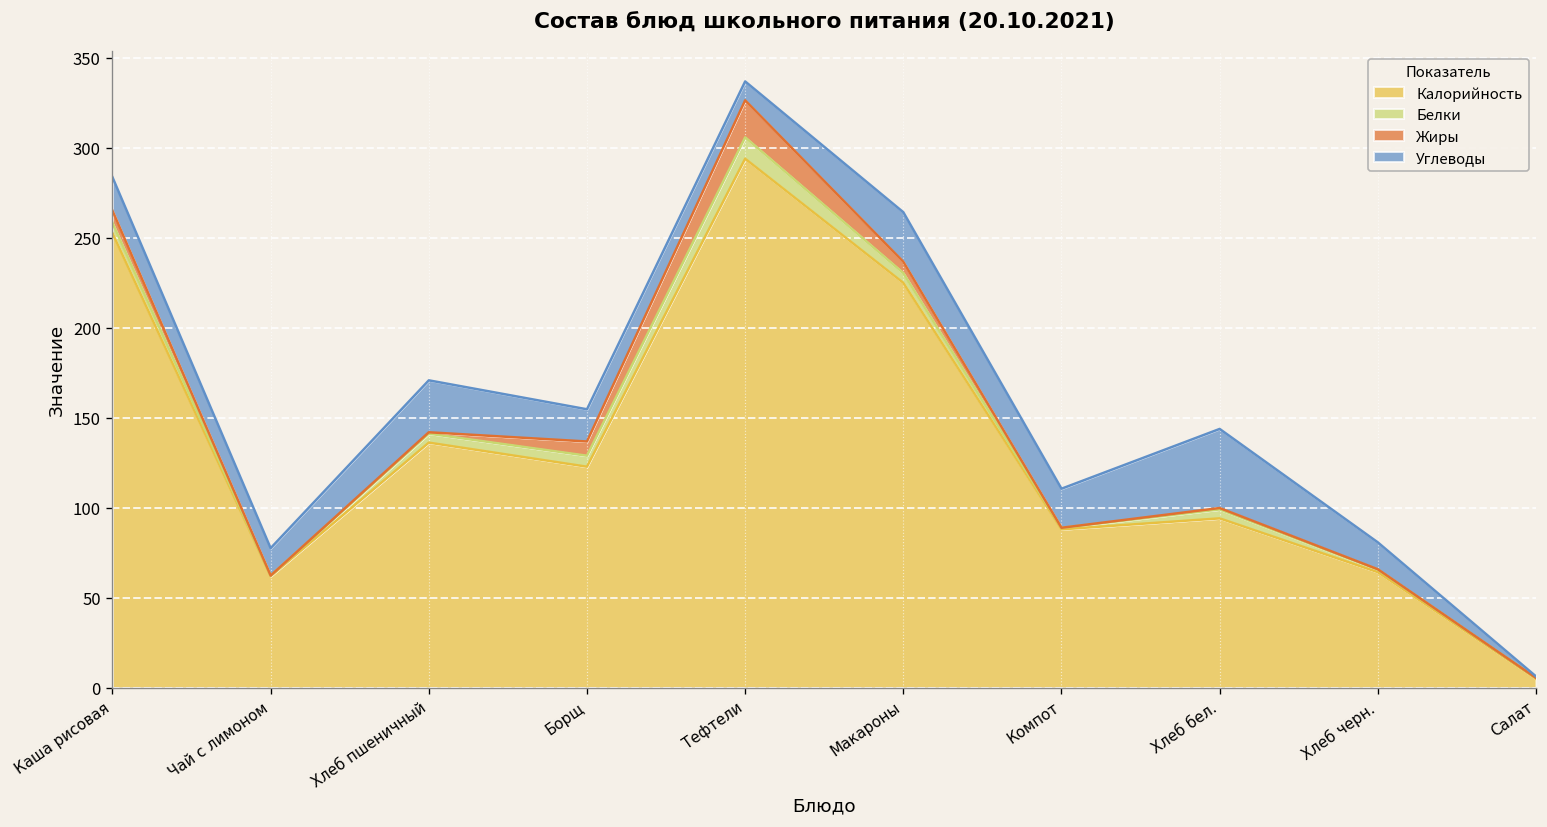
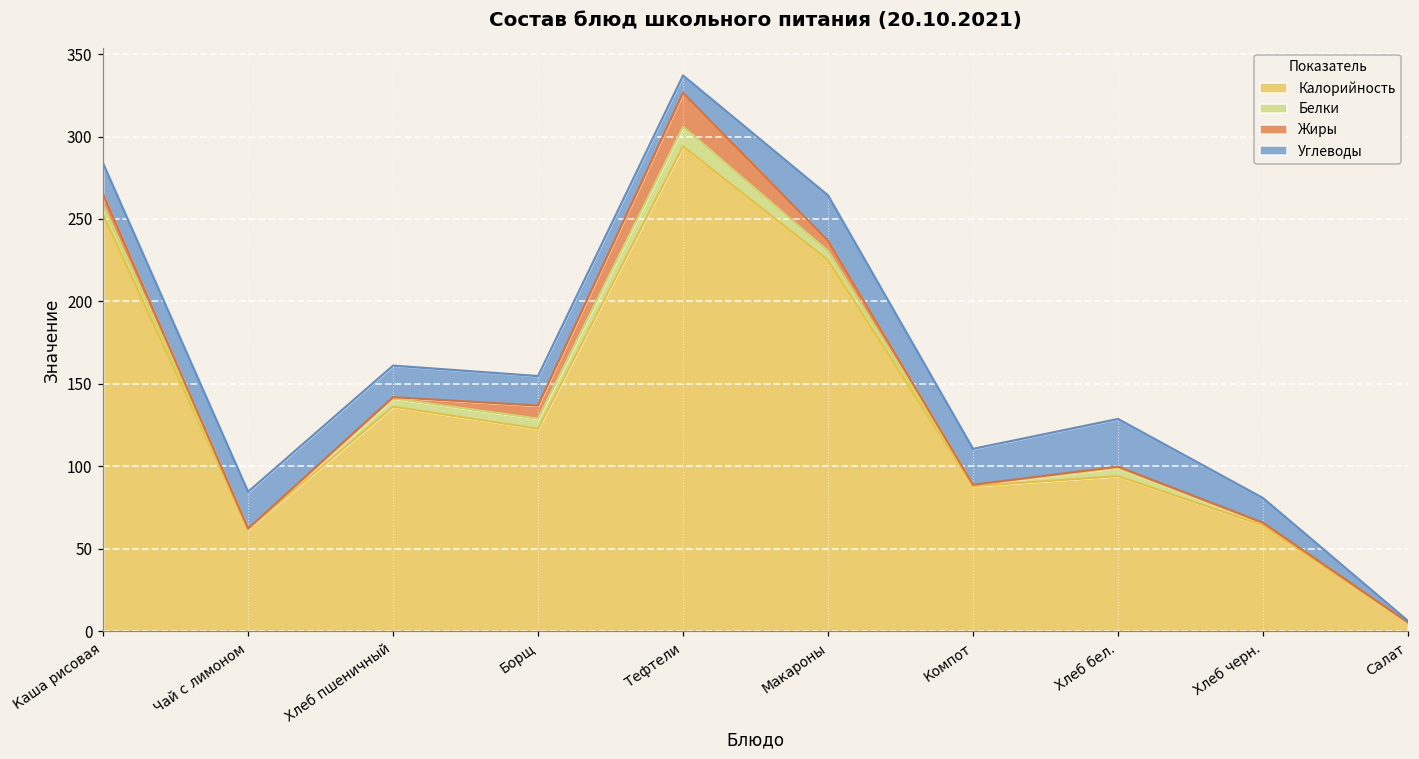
Углеводы, Чай с лимоном: 15 -> 22
Углеводы, Хлеб пшеничный: 29 -> 19
Углеводы, Хлеб бел.: 44 -> 29
